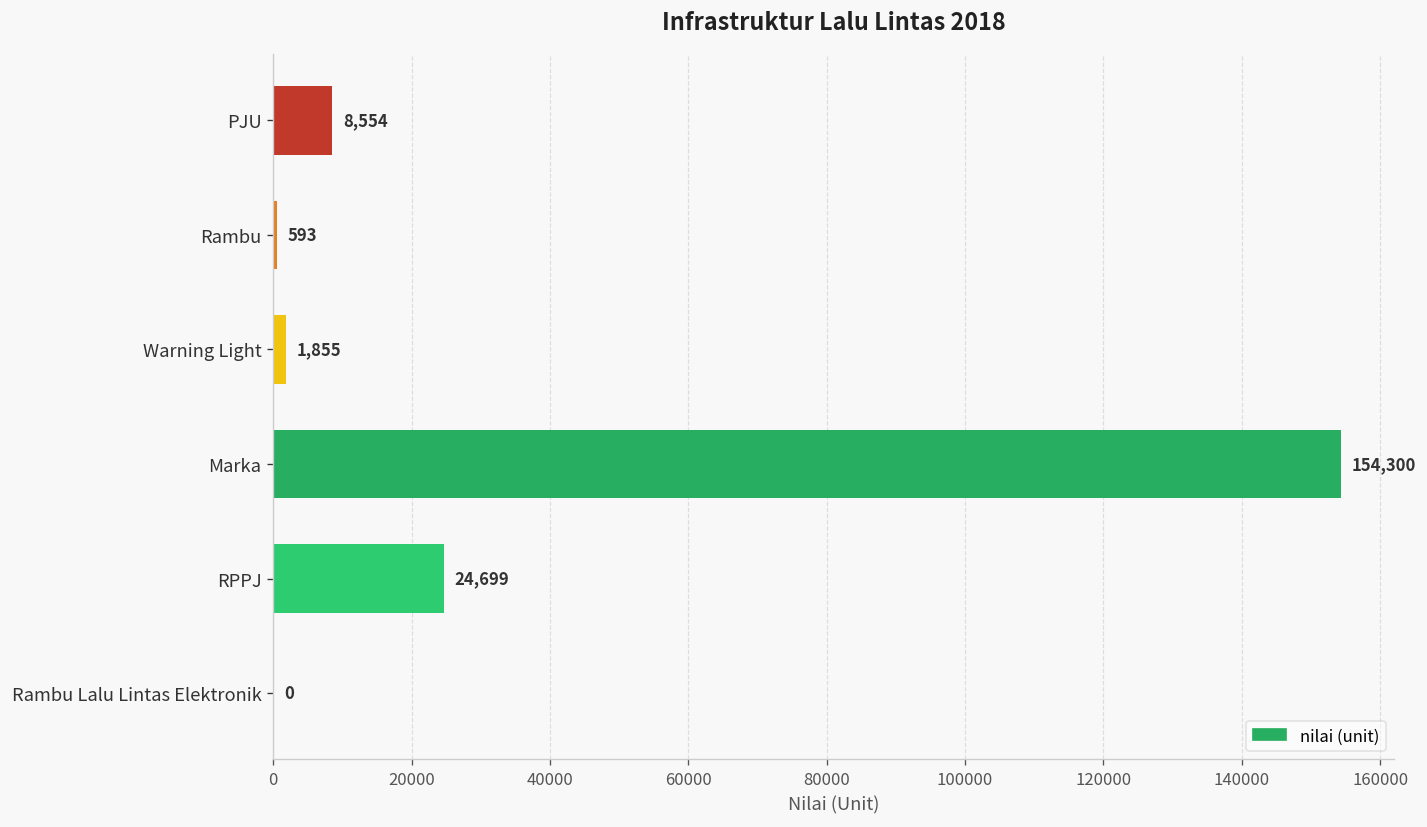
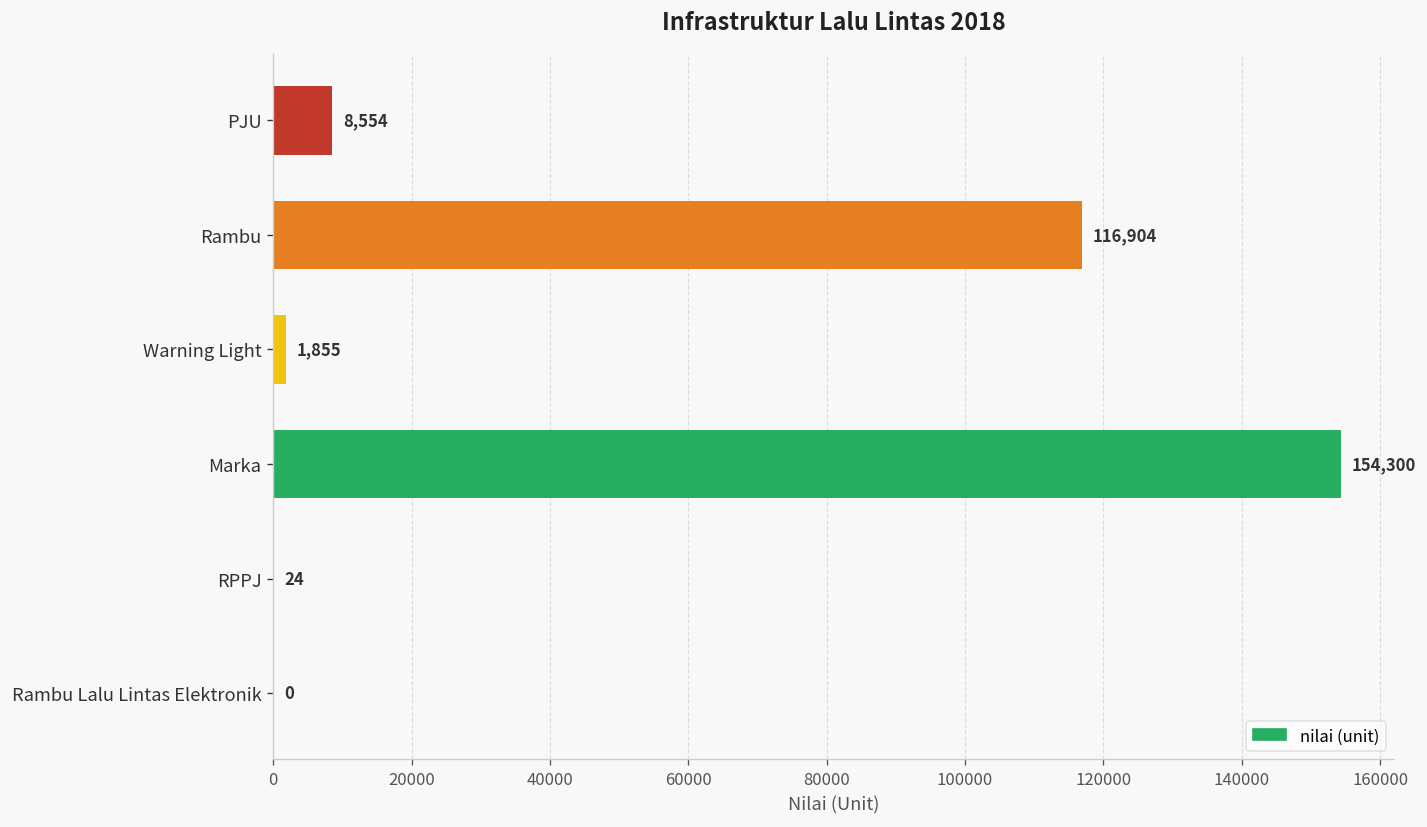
Rambu: 593 -> 116,904
RPPJ: 24,699 -> 24
